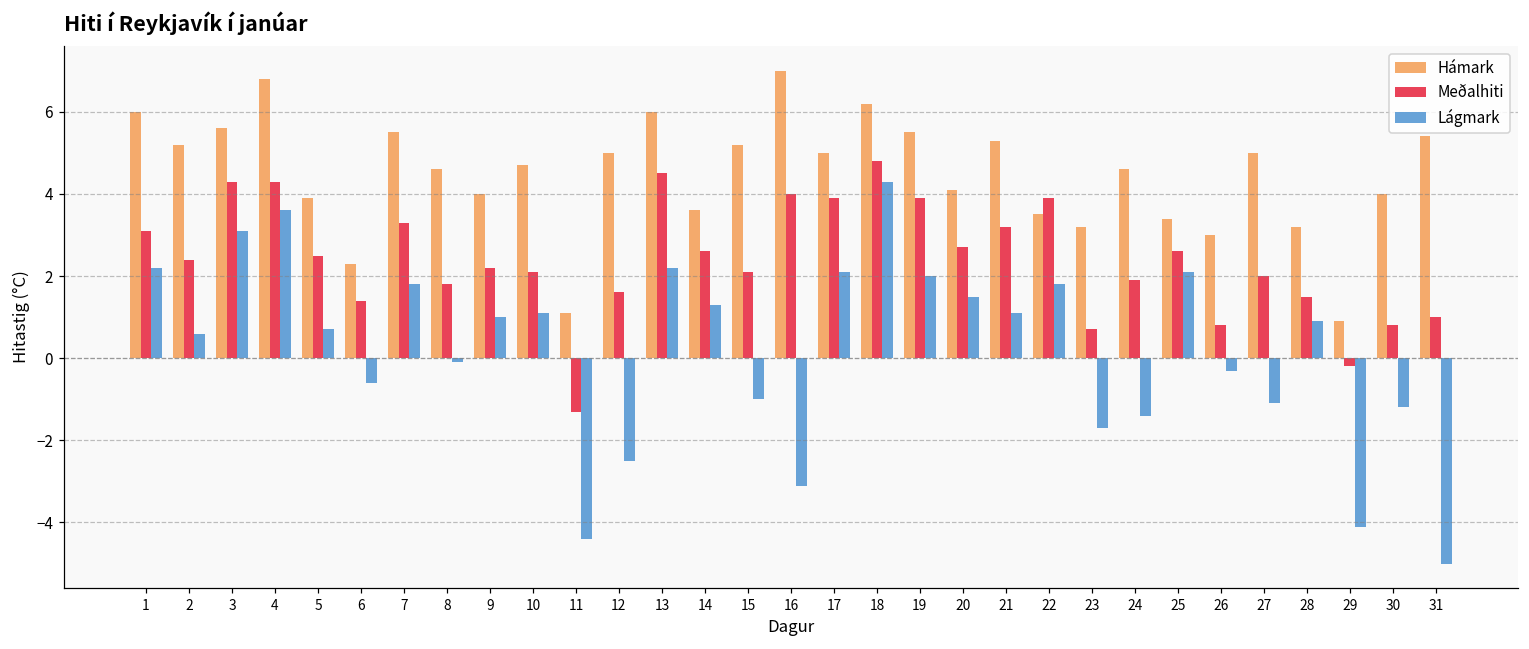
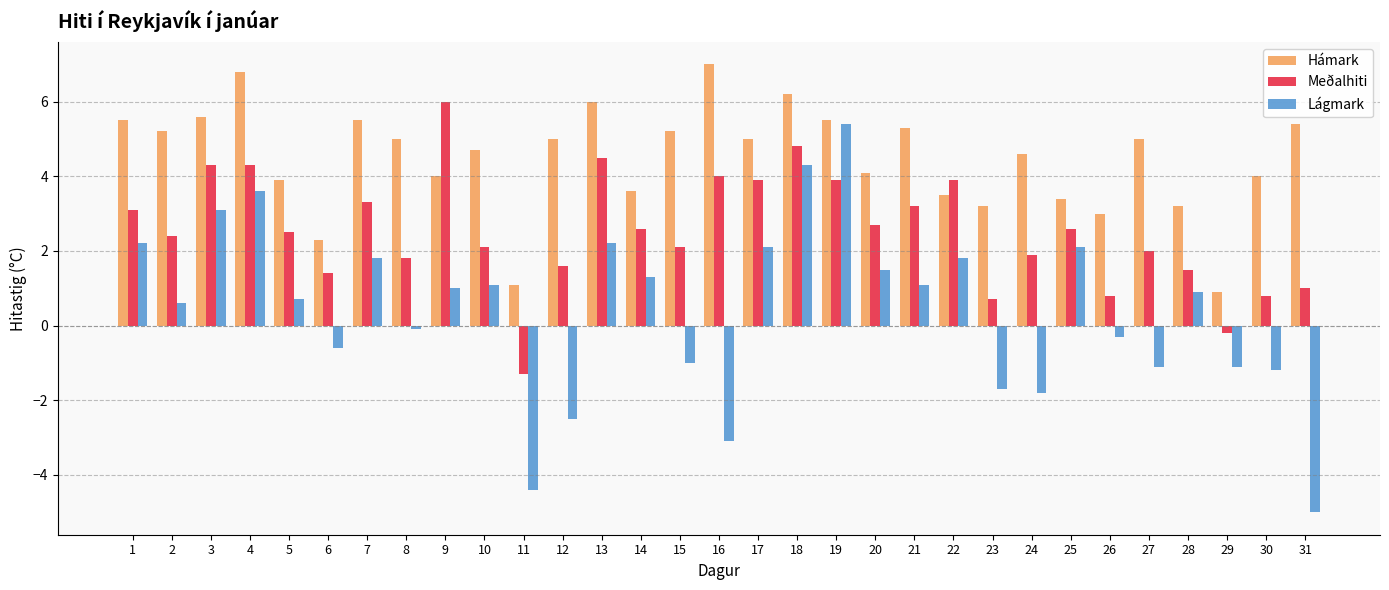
Hámark, 1: 6.0 -> 5.5
Hámark, 8: 4.6 -> 5.0
Meðalhiti, 9: 2.2 -> 6.0
Lágmark, 19: 2.0 -> 5.4
Lágmark, 24: -1.4 -> -1.8
Lágmark, 29: -4.1 -> -1.1
